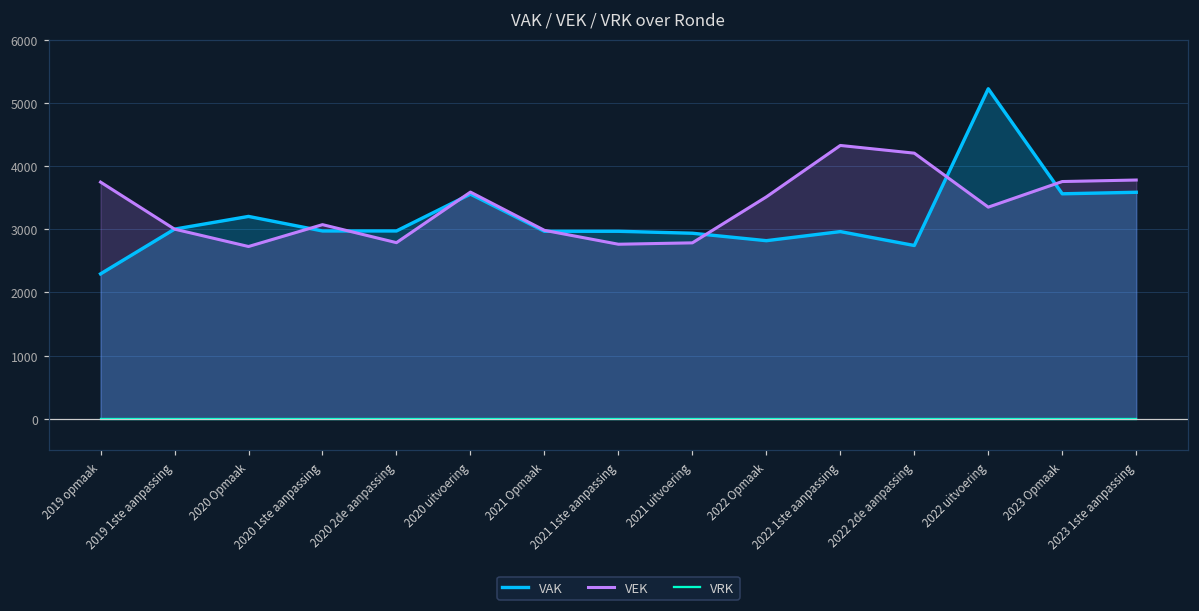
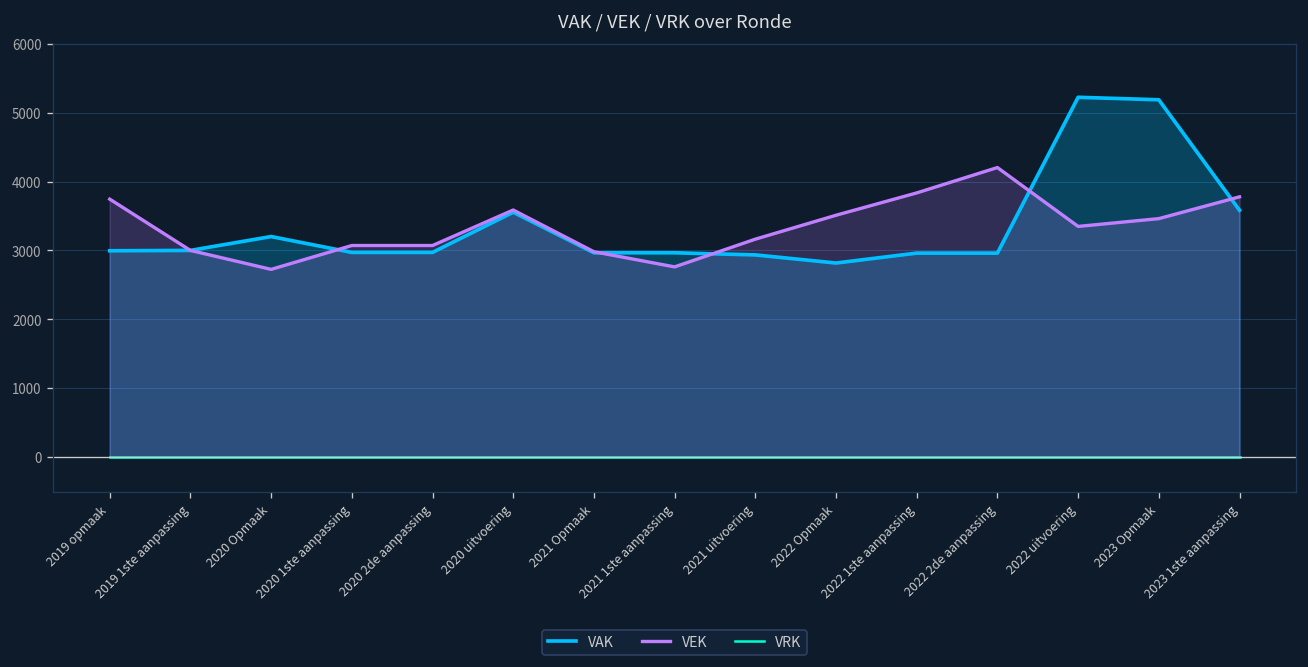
VAK, 2019 opmaak: 2300 -> 3000
VEK, 2020 2de aanpassing: 2800 -> 3100
VEK, 2021 uitvoering: 2800 -> 3200
VEK, 2022 1ste aanpassing: 4300 -> 3800
VAK, 2022 2de aanpassing: 2700 -> 3000
VAK, 2023 Opmaak: 3600 -> 5200
VEK, 2023 Opmaak: 3800 -> 3500
